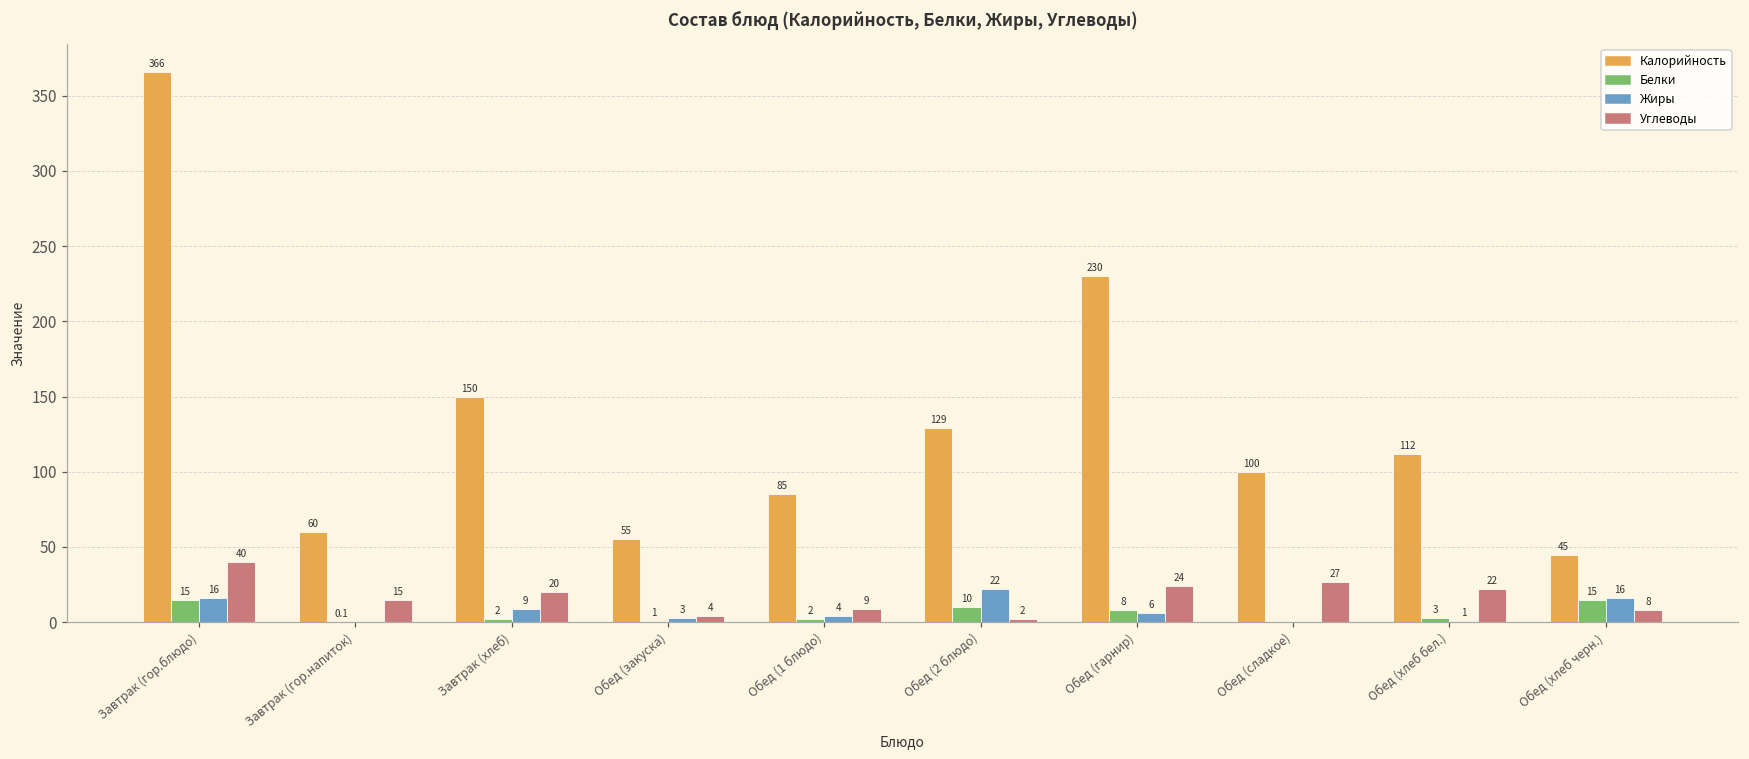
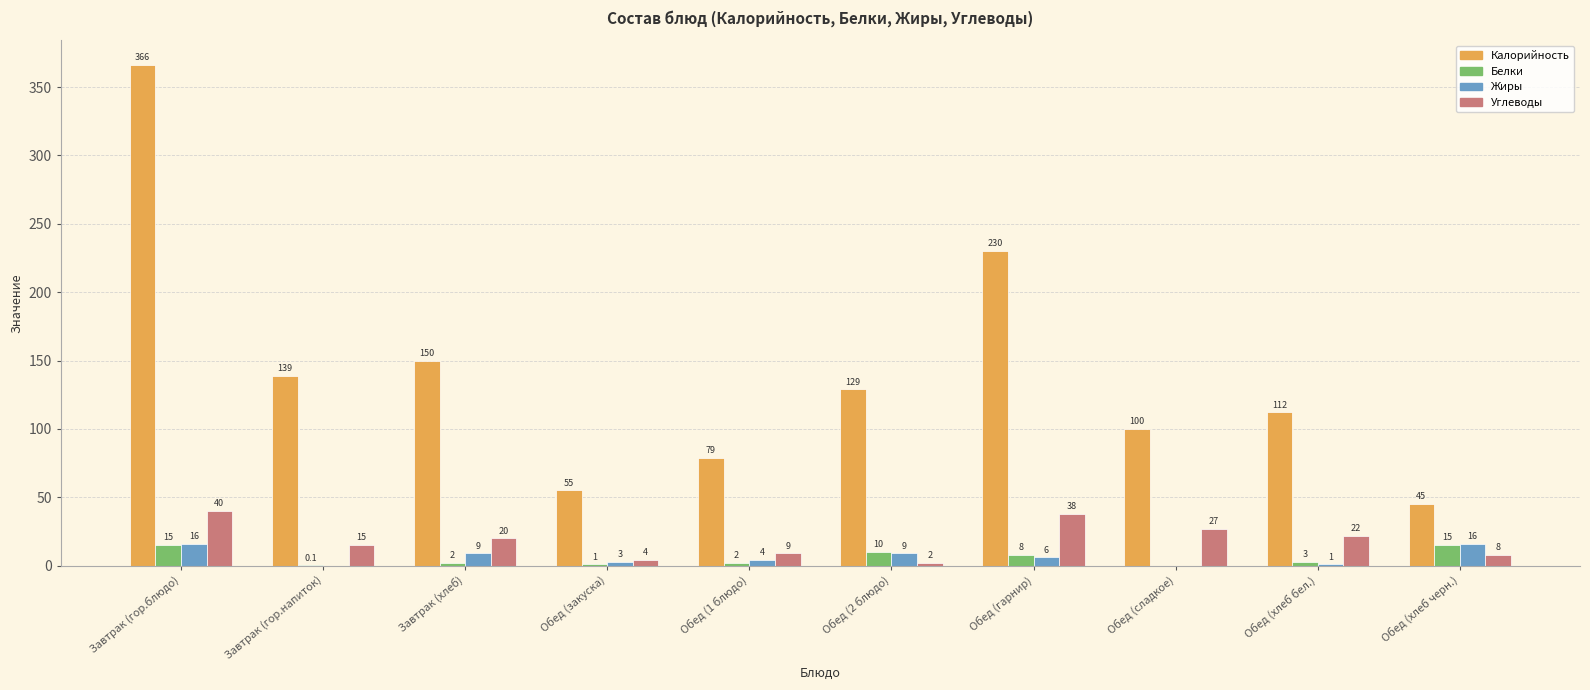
Калорийность, Завтрак (гор.напиток): 60 -> 139
Калорийность, Обед (1 блюдо): 85 -> 79
Жиры, Обед (2 блюдо): 22 -> 9
Углеводы, Обед (гарнир): 24 -> 38
